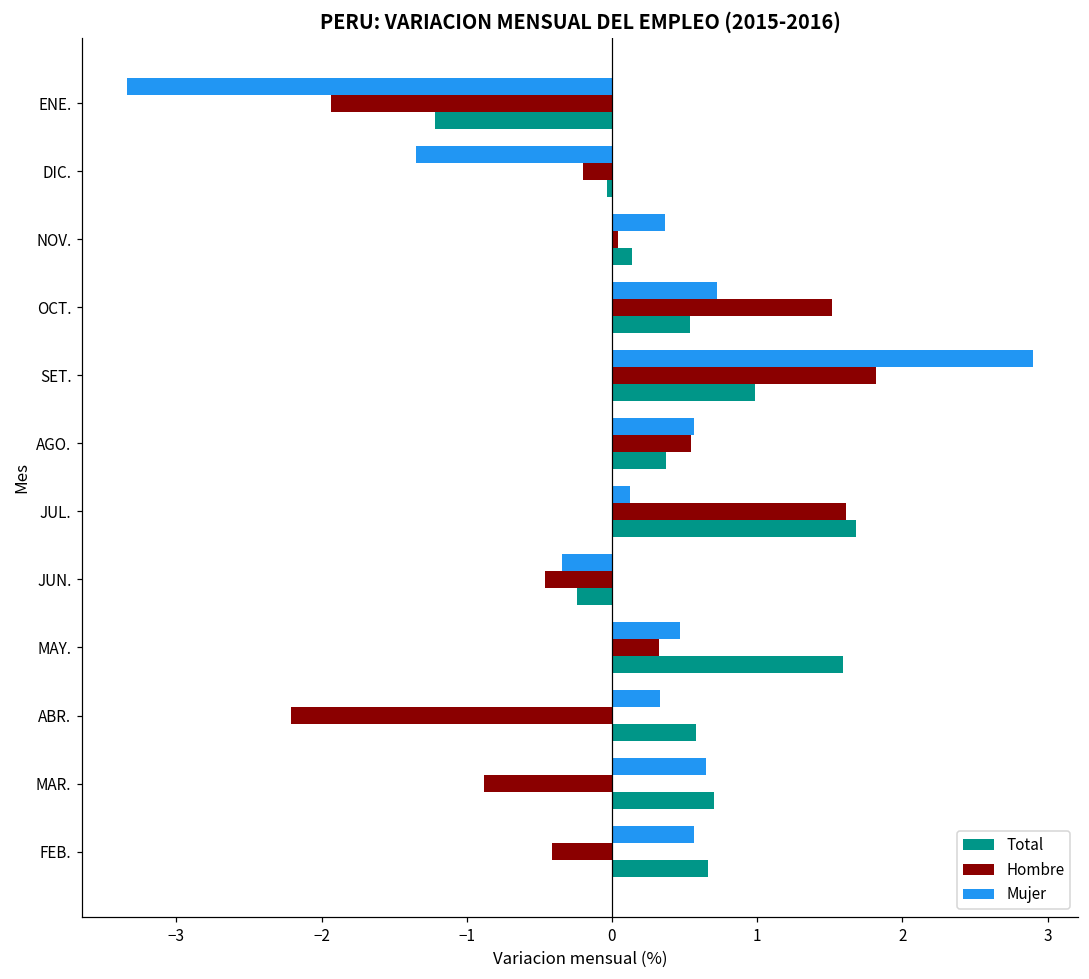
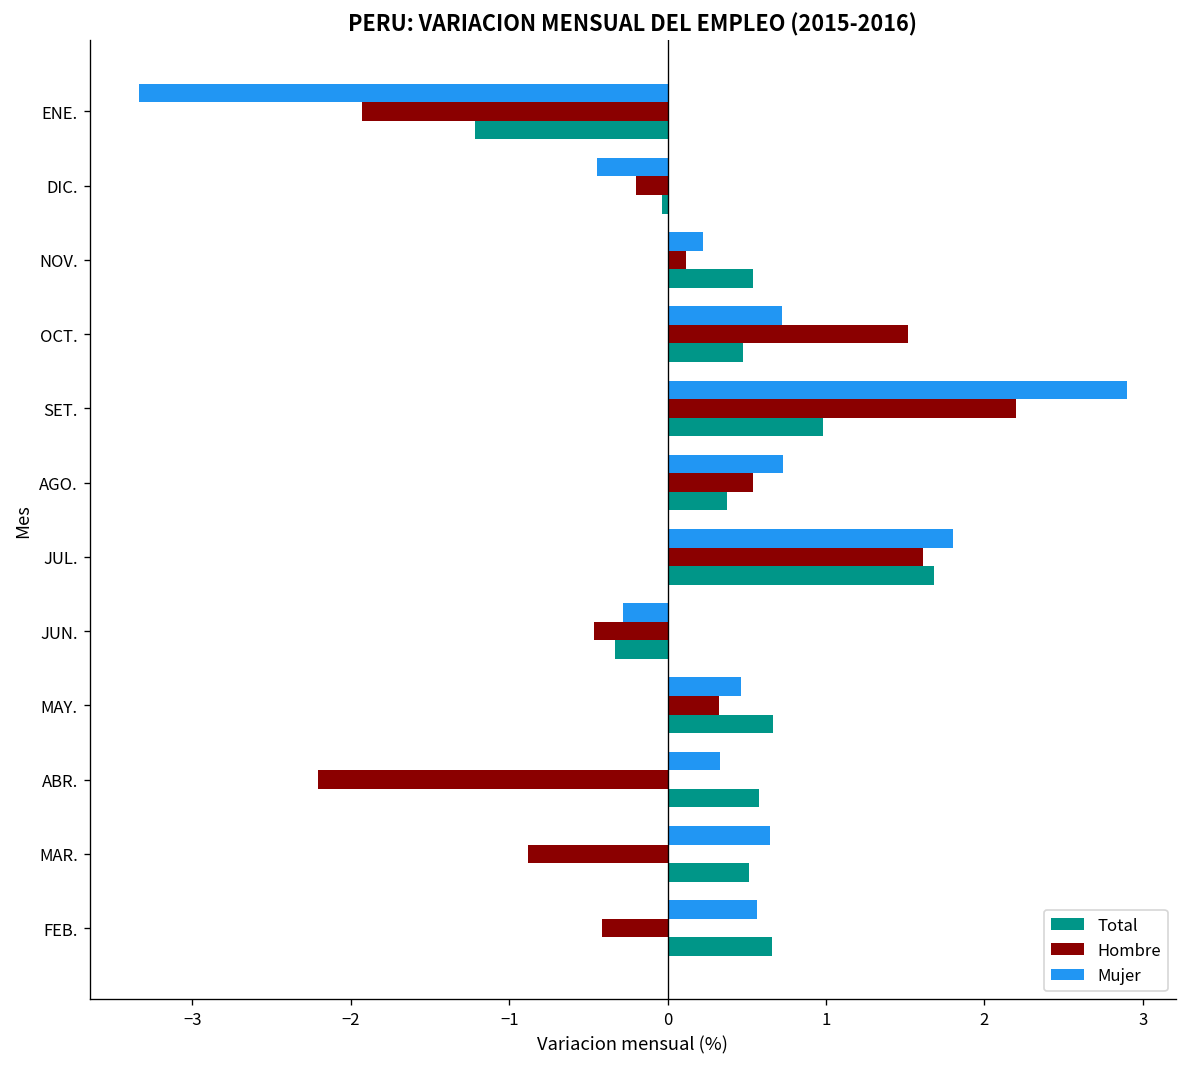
Mujer, DIC.: -1.35 -> -0.44
Mujer, NOV.: 0.37 -> 0.22
Hombre, NOV.: 0.04 -> 0.12
Total, NOV.: 0.14 -> 0.54
Total, OCT.: 0.54 -> 0.47
Hombre, SET.: 1.82 -> 2.20
Mujer, AGO.: 0.57 -> 0.73
Mujer, JUL.: 0.12 -> 1.80
Mujer, JUN.: -0.35 -> -0.28
Total, JUN.: -0.24 -> -0.33
Total, MAY.: 1.59 -> 0.67
Total, MAR.: 0.70 -> 0.52
